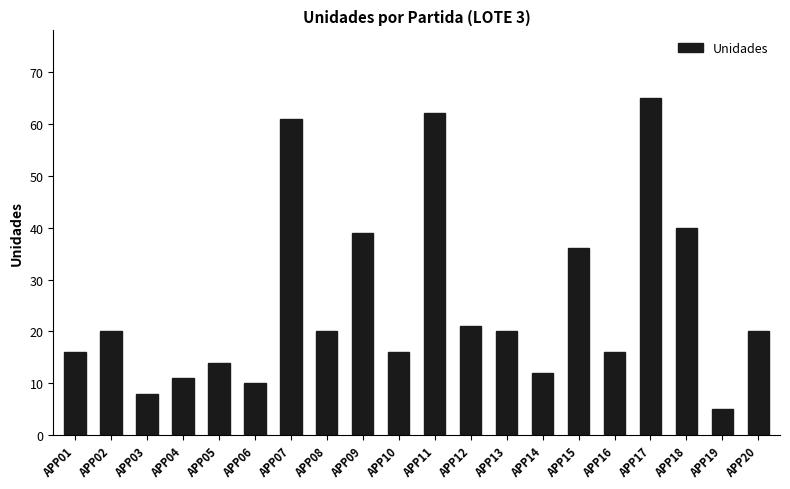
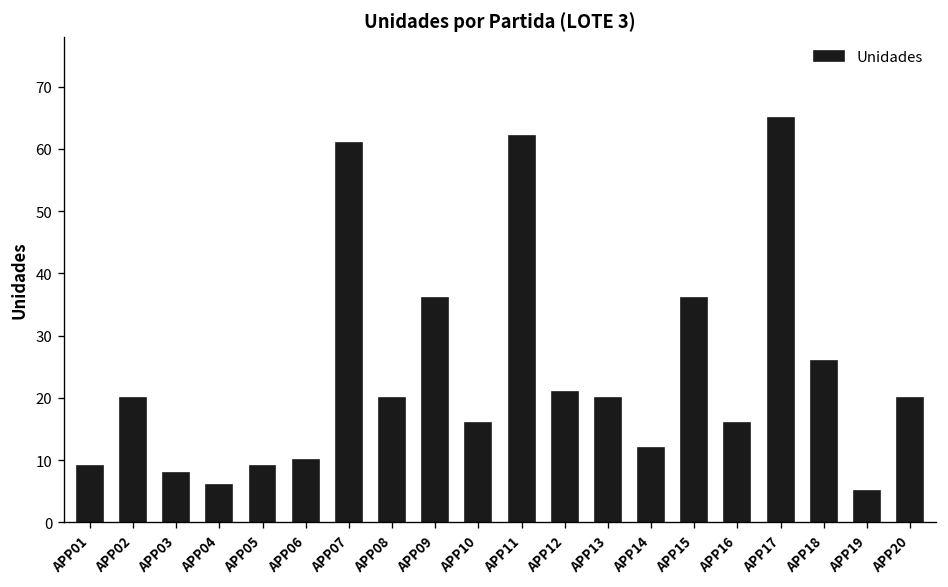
APP01: 16 -> 9
APP04: 11 -> 6
APP05: 14 -> 9
APP09: 39 -> 36
APP18: 40 -> 26
